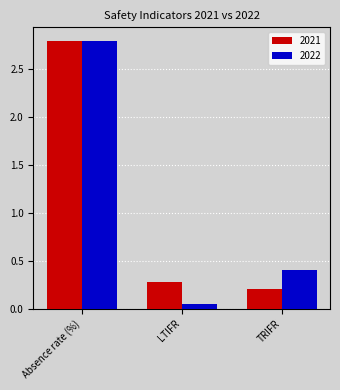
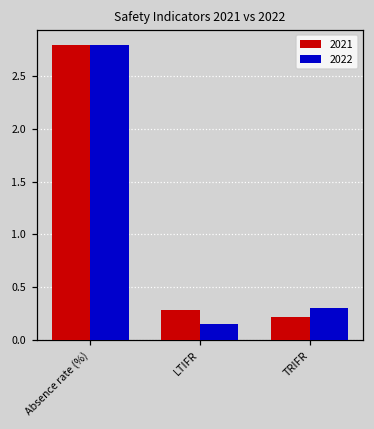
2022, LTIFR: 0.1 -> 0.2
2022, TRIFR: 0.4 -> 0.3
